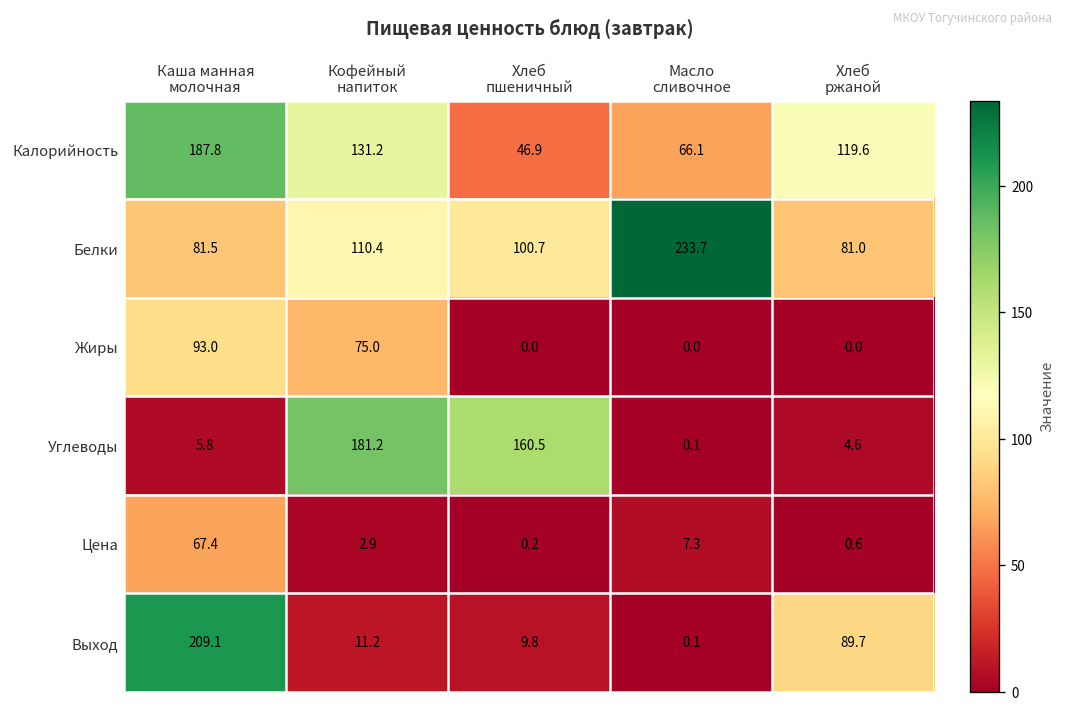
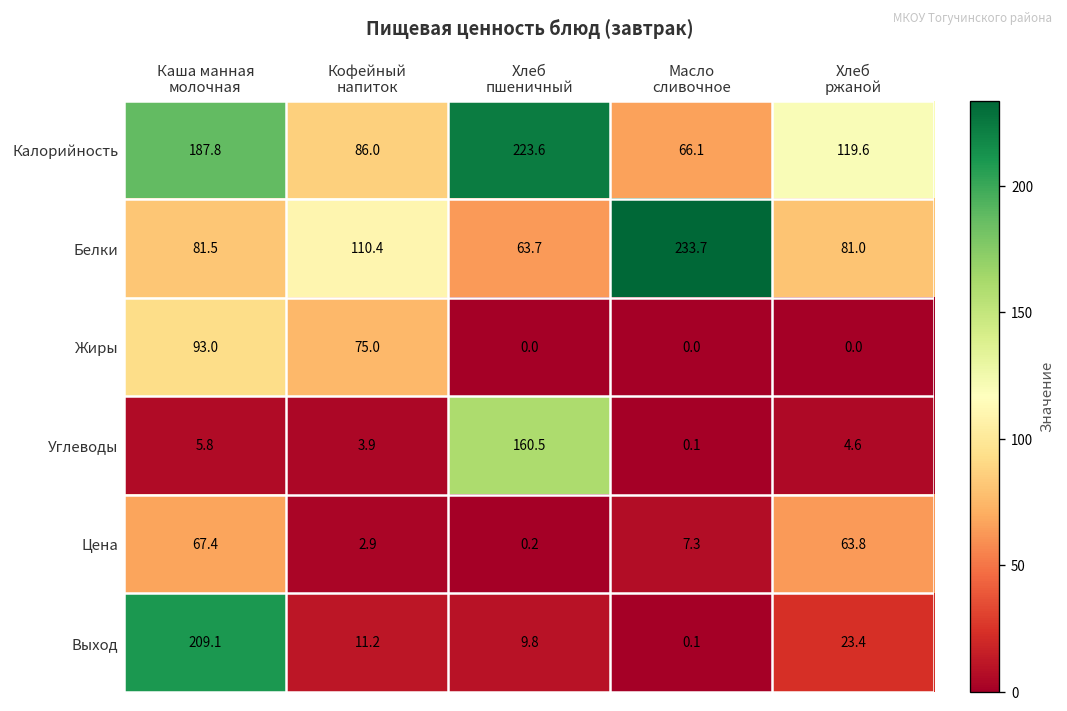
Калорийность, Кофейный напиток: 131.2 -> 86.0
Калорийность, Хлеб пшеничный: 46.9 -> 223.6
Белки, Хлеб пшеничный: 100.7 -> 63.7
Углеводы, Кофейный напиток: 181.2 -> 3.9
Цена, Хлеб ржаной: 0.6 -> 63.8
Выход, Хлеб ржаной: 89.7 -> 23.4
